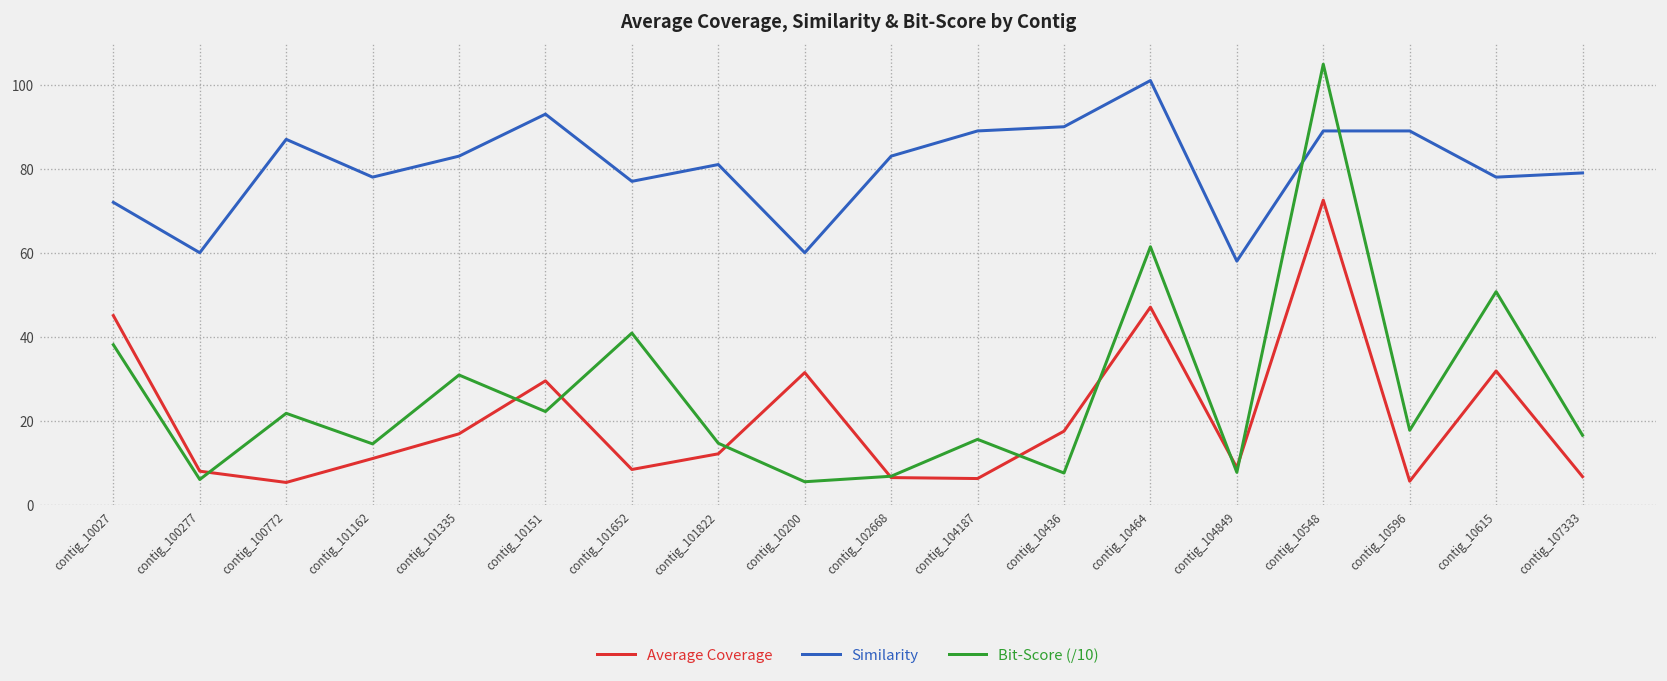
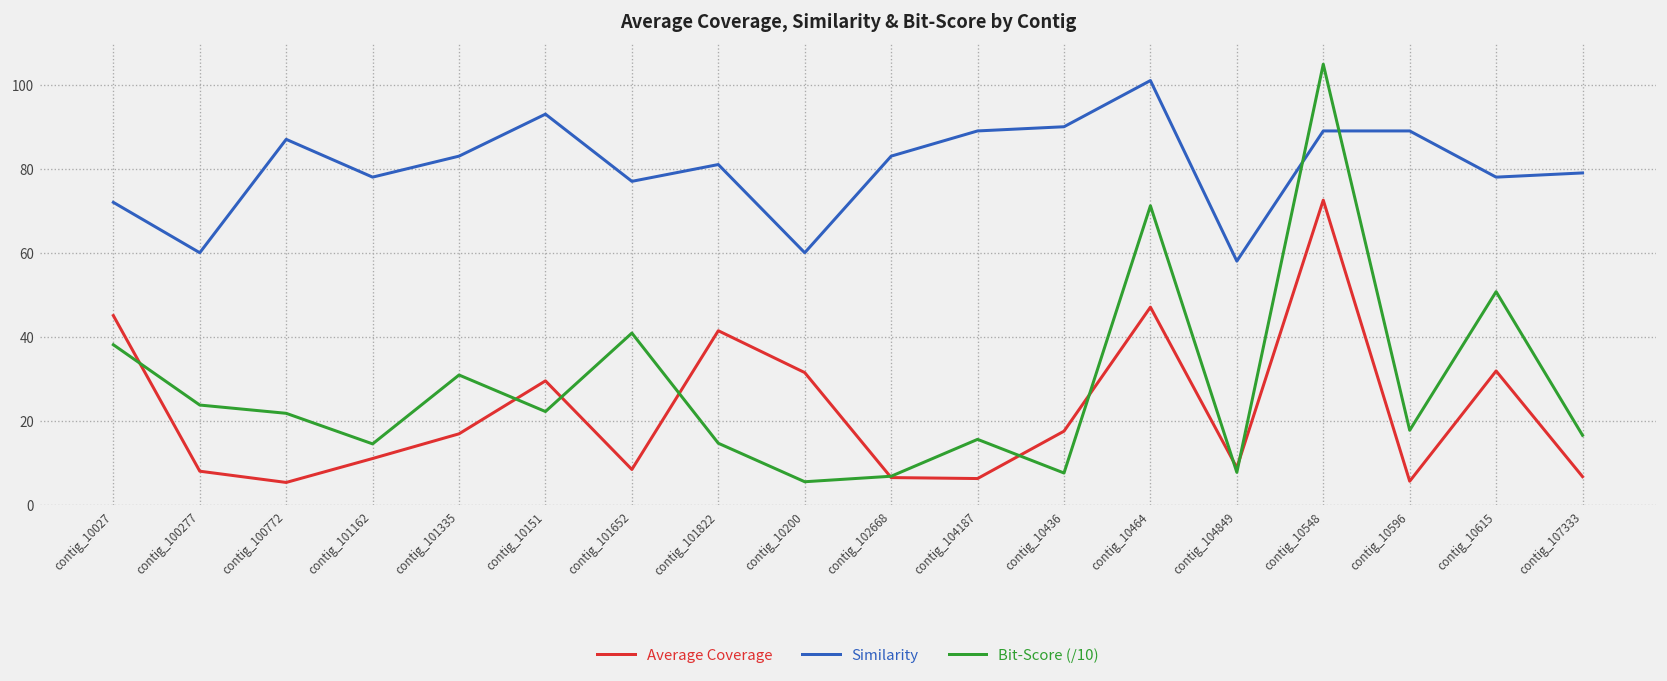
Bit-Score (/10), contig_100277: 6 -> 24
Average Coverage, contig_101822: 12 -> 41
Bit-Score (/10), contig_10464: 61 -> 71
